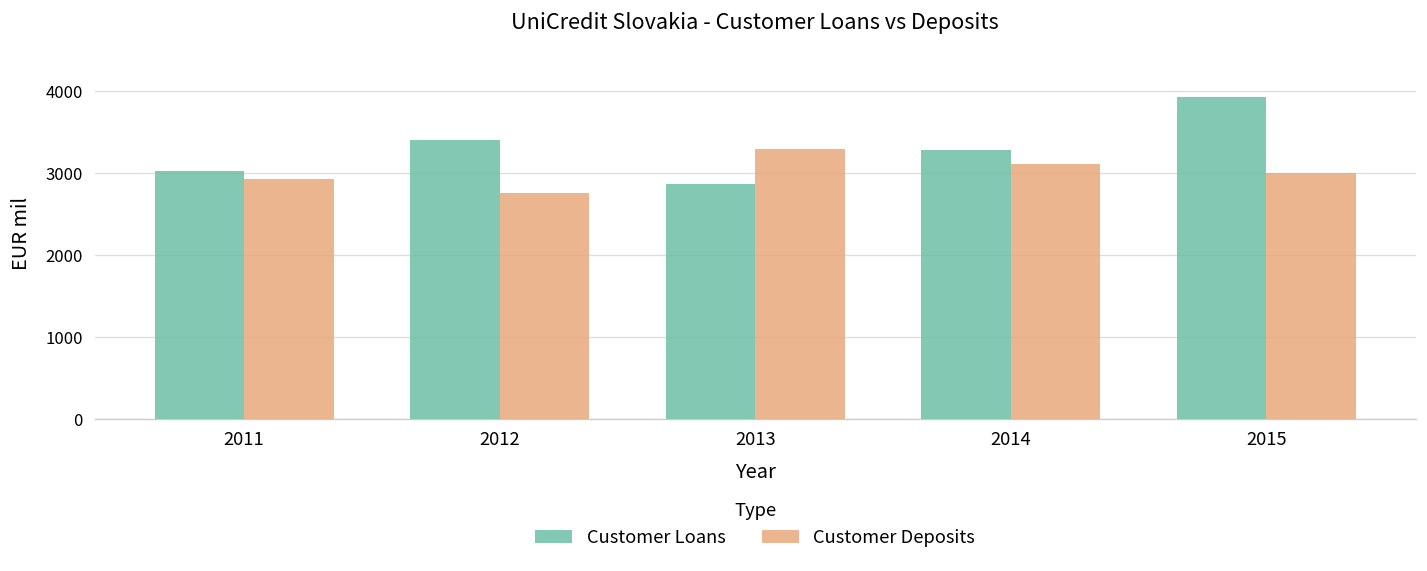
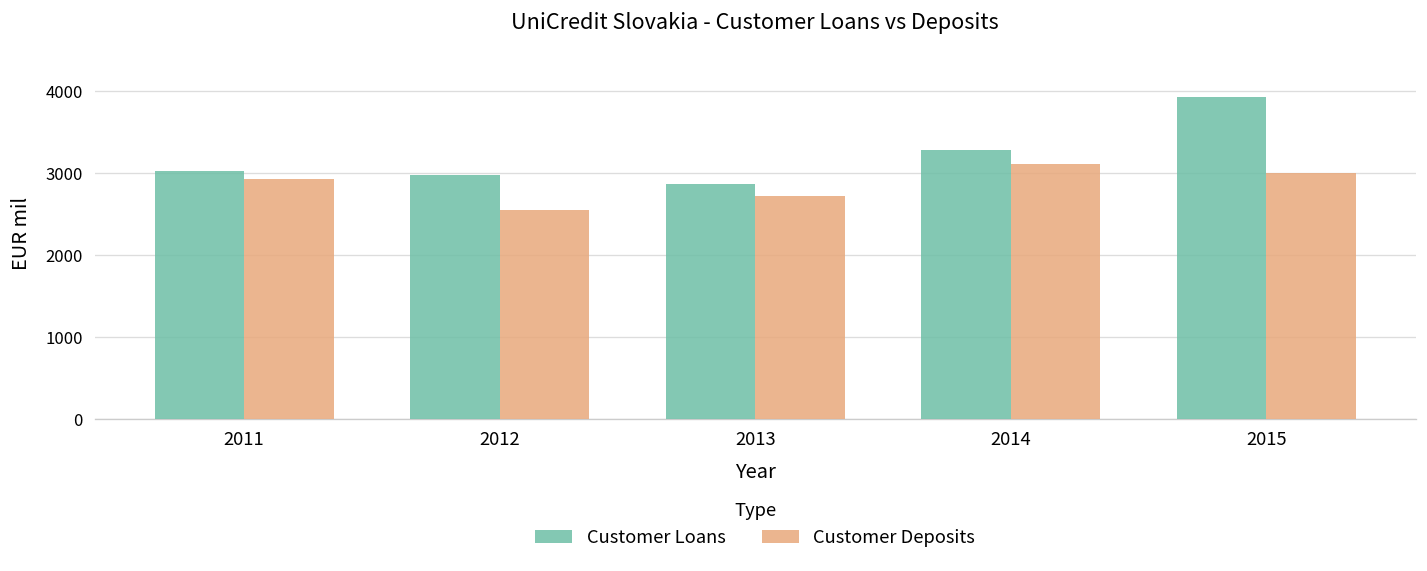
Customer Loans, 2012: 3400 -> 3000
Customer Deposits, 2012: 2800 -> 2500
Customer Deposits, 2013: 3300 -> 2700
